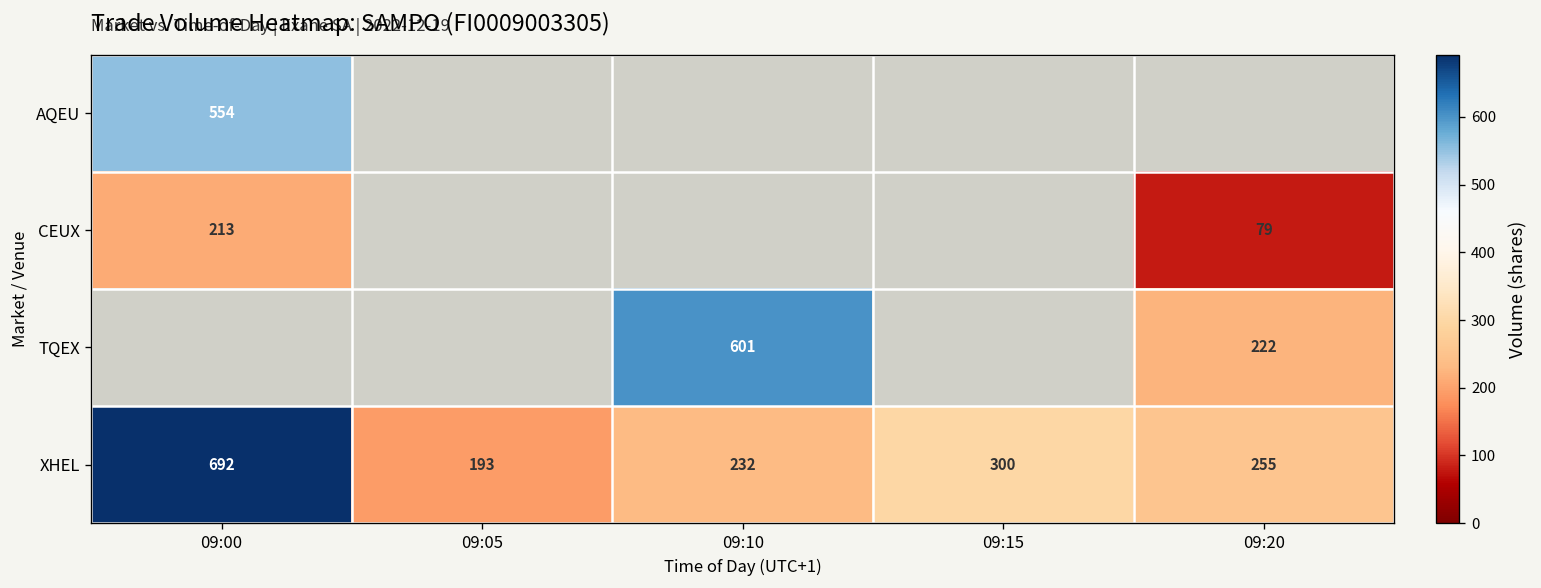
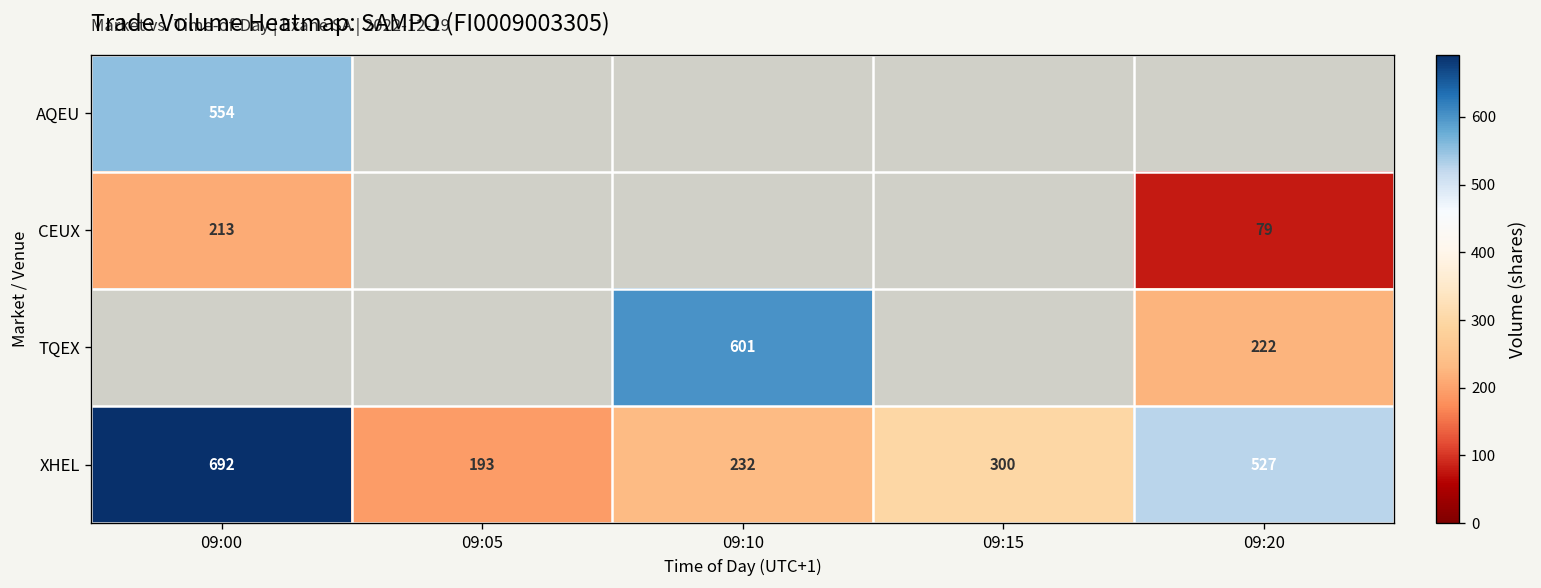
XHEL, 09:20: 255 -> 527
